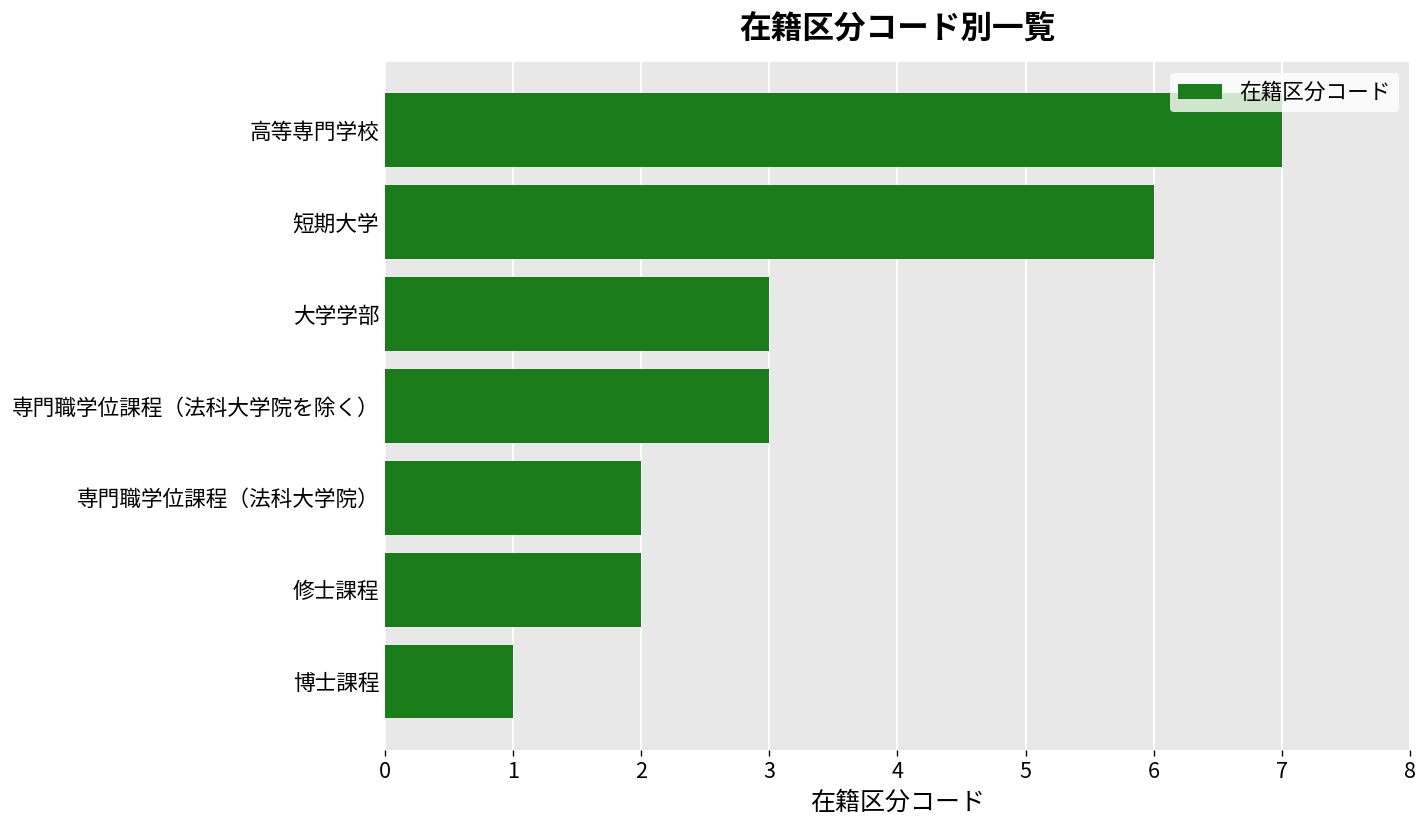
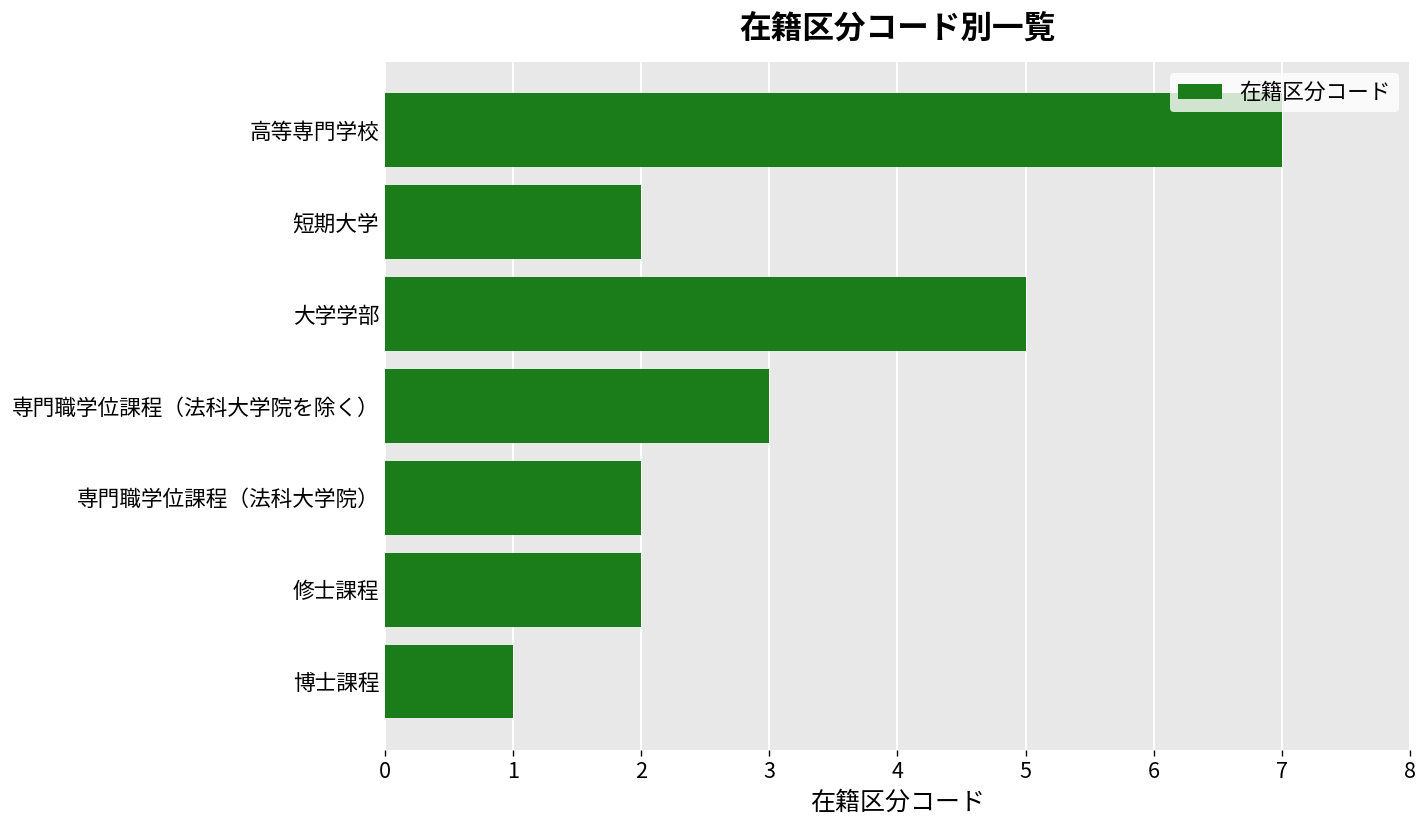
短期大学: 6 -> 2
大学学部: 3 -> 5
